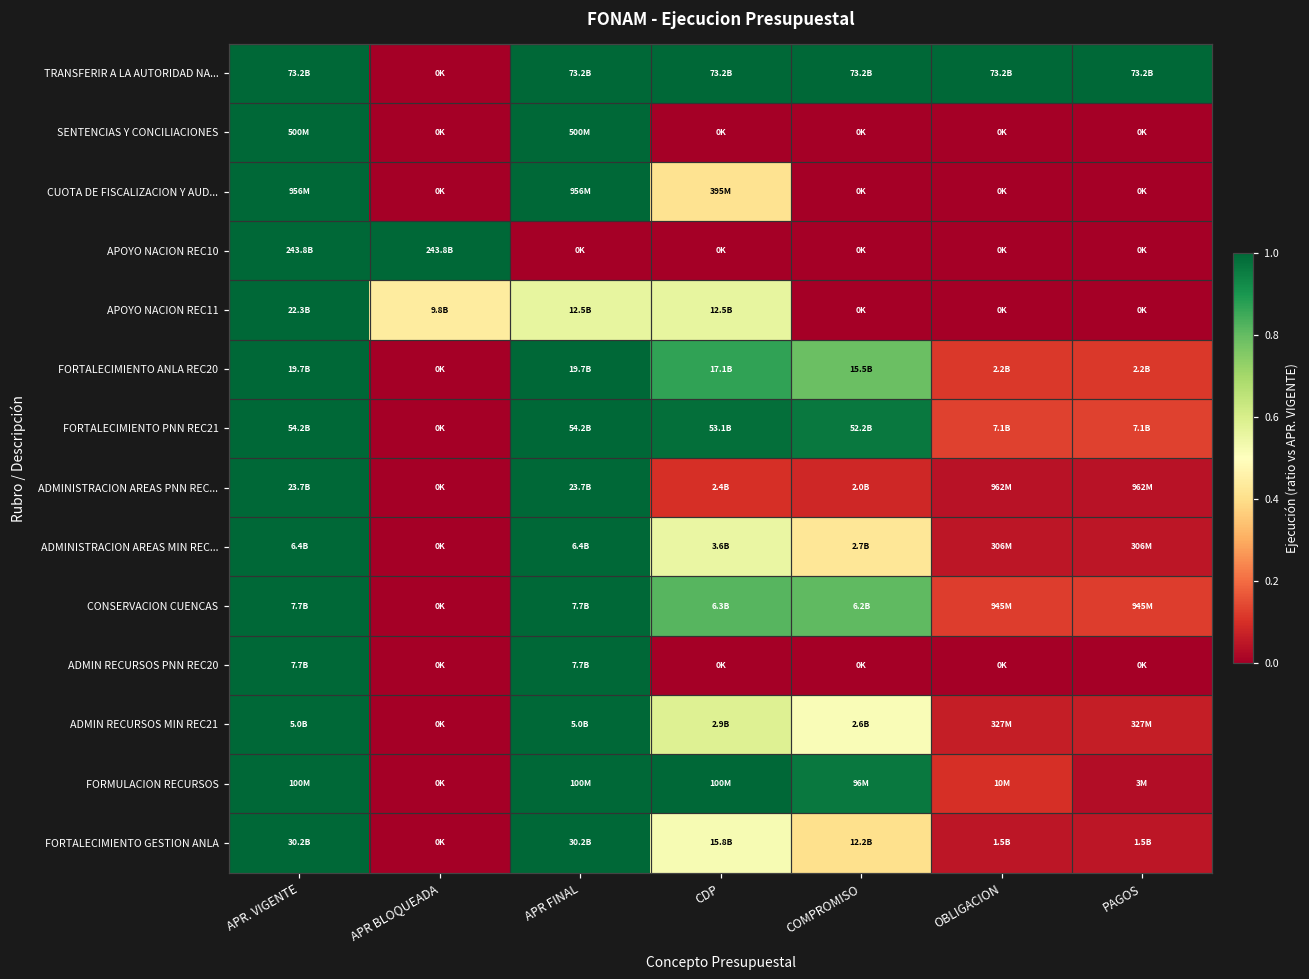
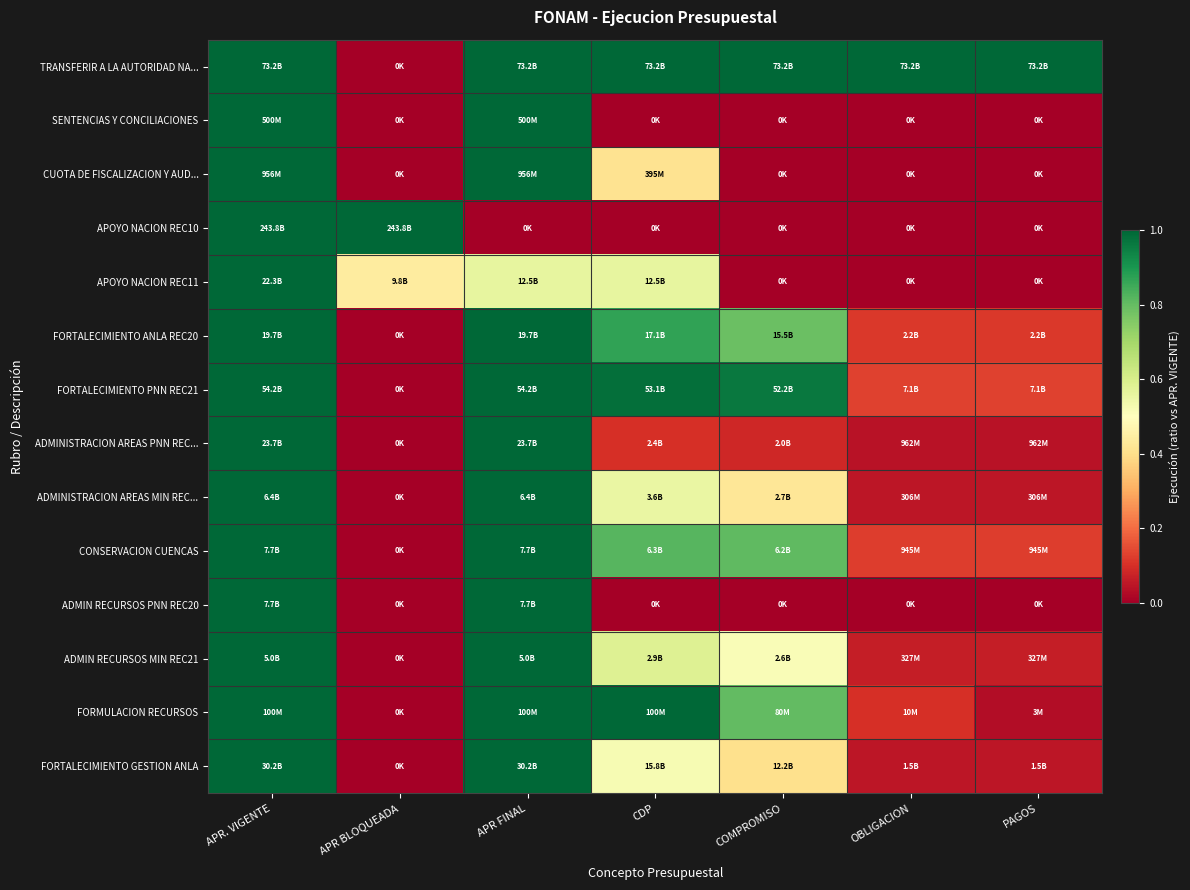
FORMULACION RECURSOS, COMPROMISO: 96M -> 80M
